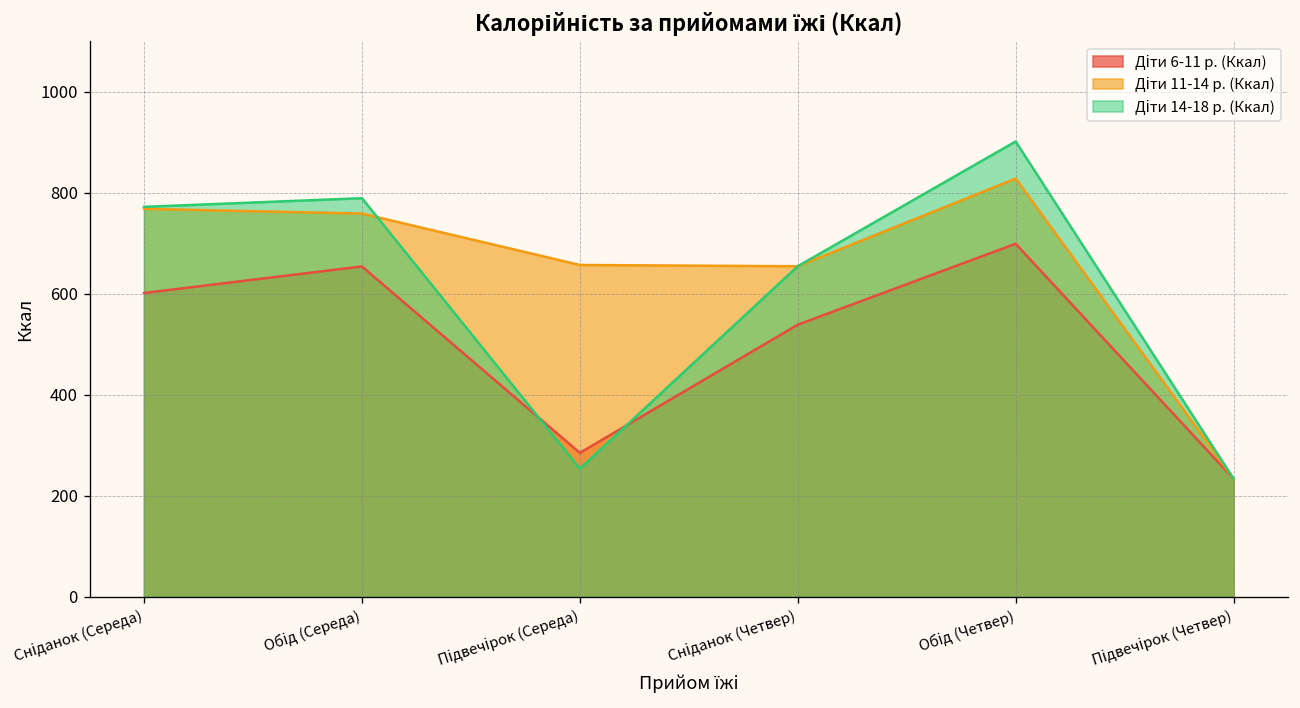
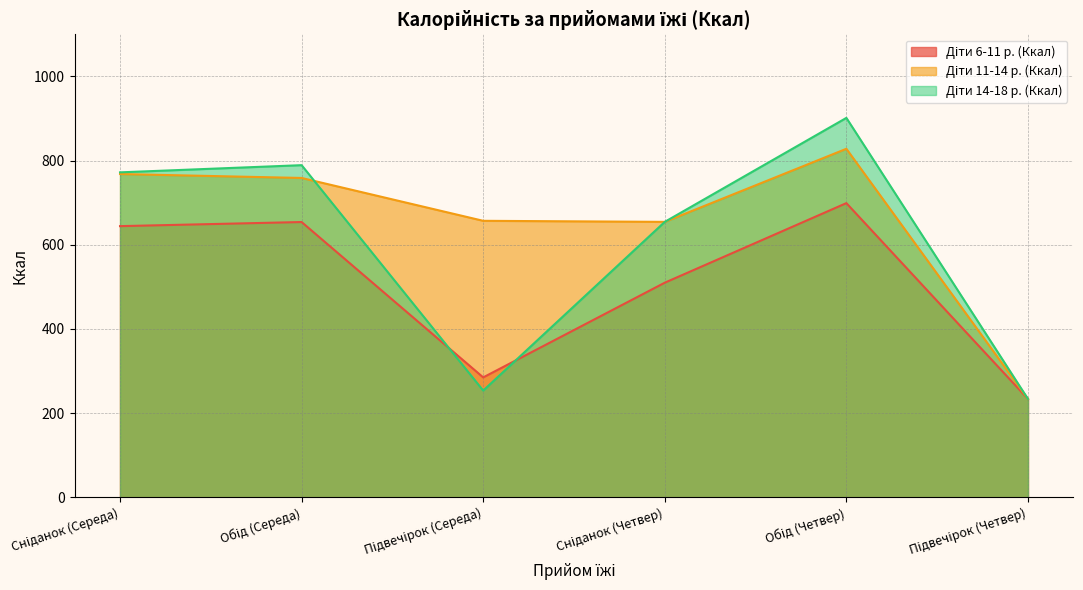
Діти 6-11 р. (Ккал), Сніданок (Середа): 600 -> 640
Діти 6-11 р. (Ккал), Сніданок (Четвер): 540 -> 510
